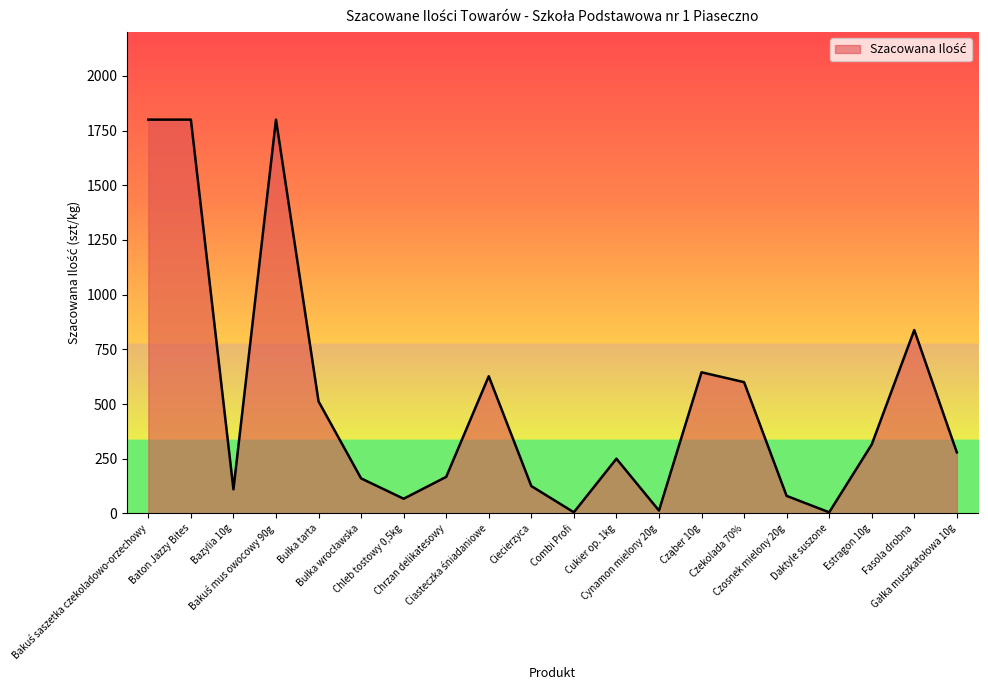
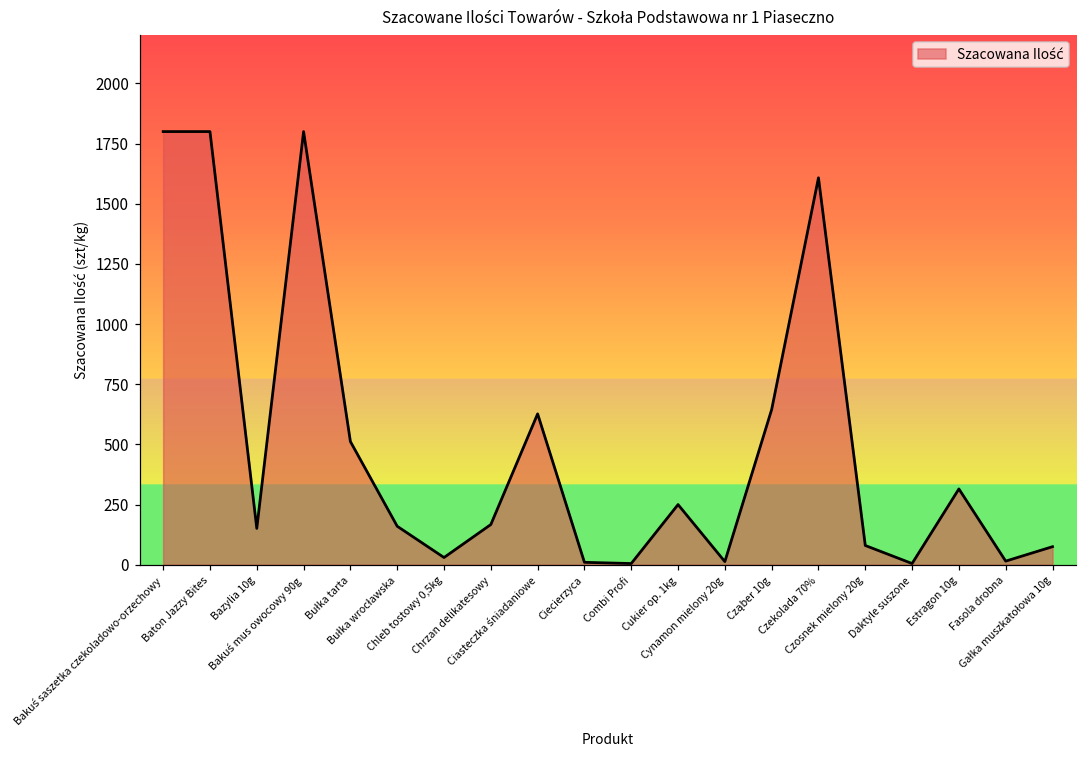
Bazylia 10g: 110 -> 150
Chleb tostowy 0,5kg: 70 -> 30
Ciecierzyca: 130 -> 10
Czekolada 70%: 600 -> 1610
Fasola drobna: 840 -> 20
Gałka muszkatołowa 10g: 280 -> 80
